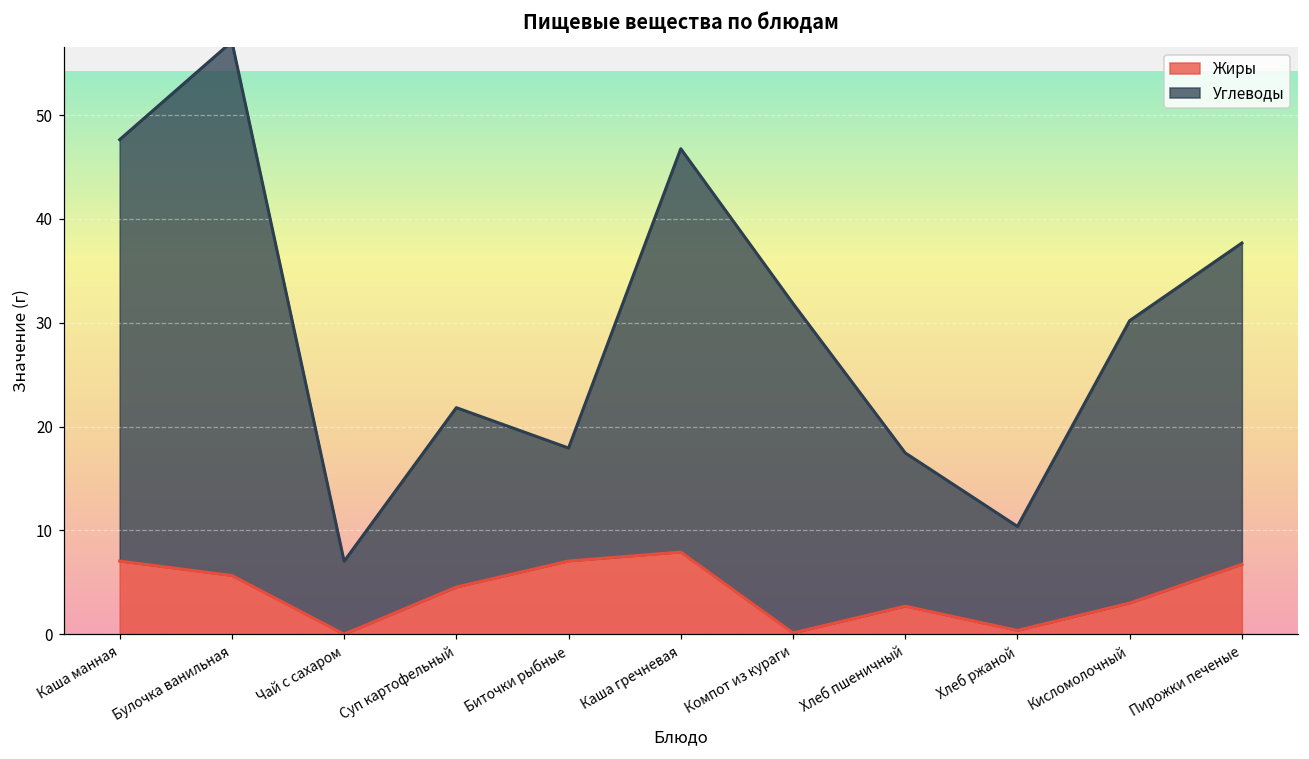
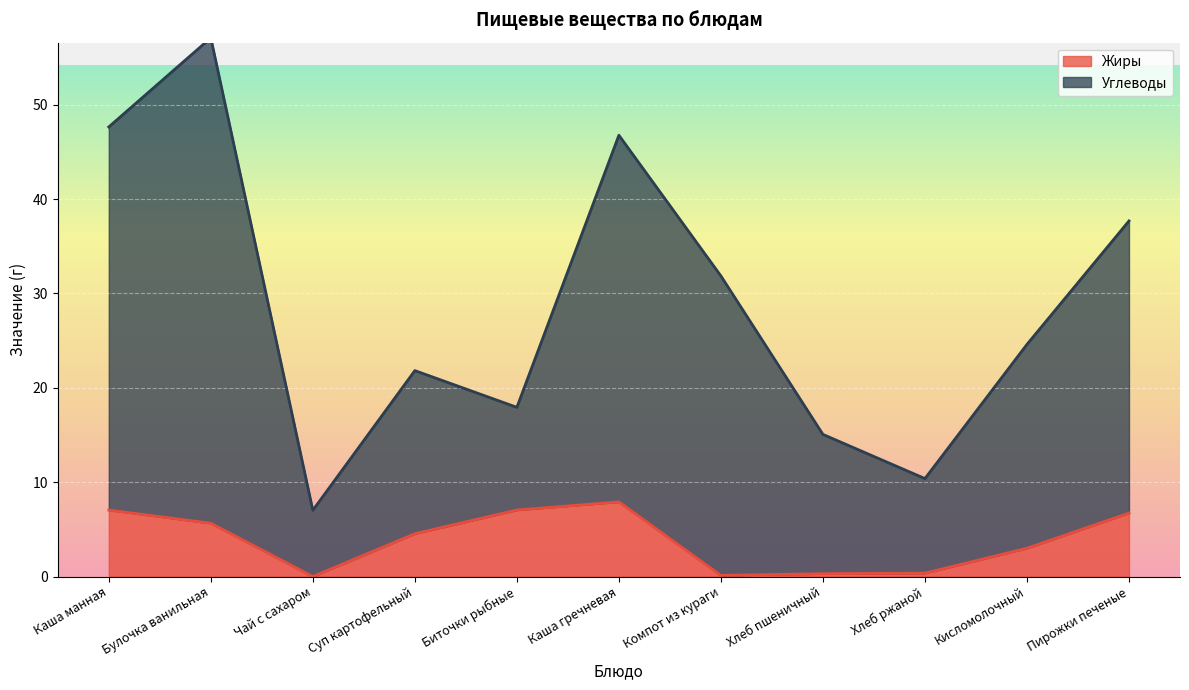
Жиры, Хлеб пшеничный: 3 -> 0
Углеводы, Кисломолочный: 27 -> 22
